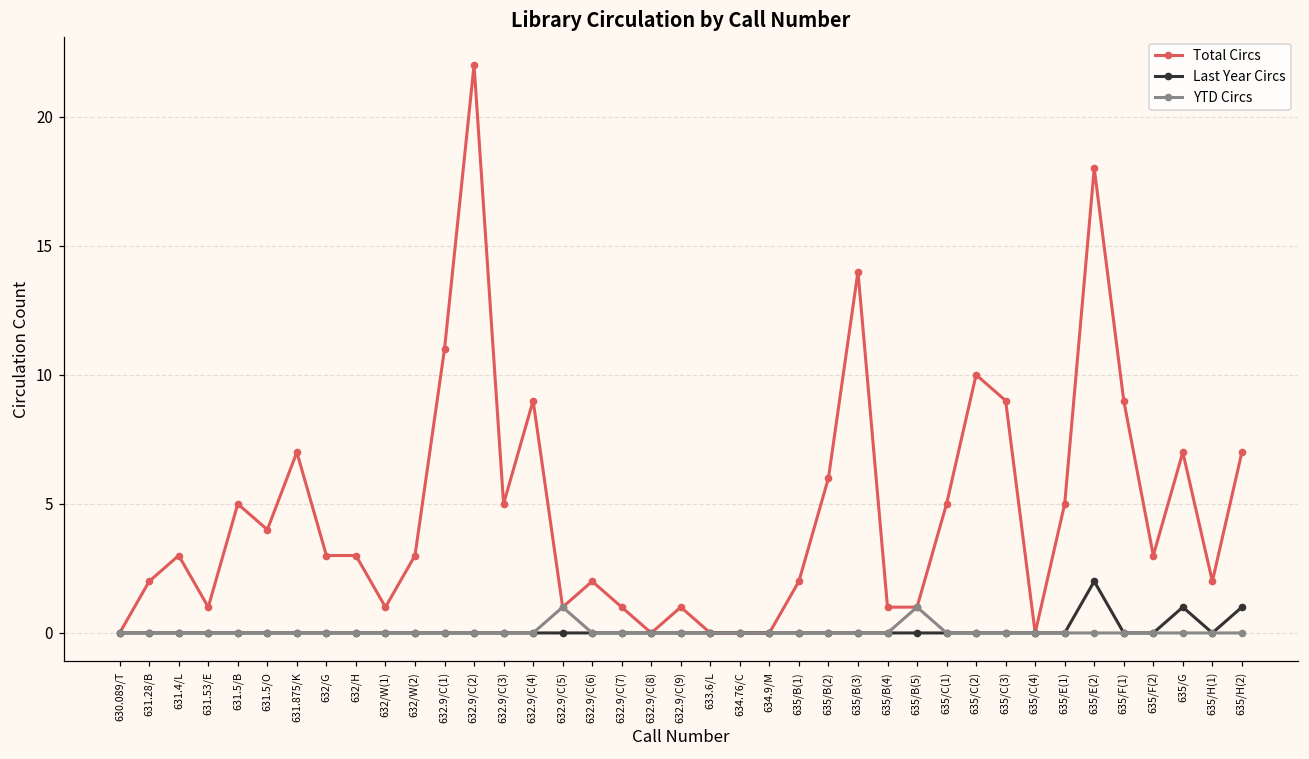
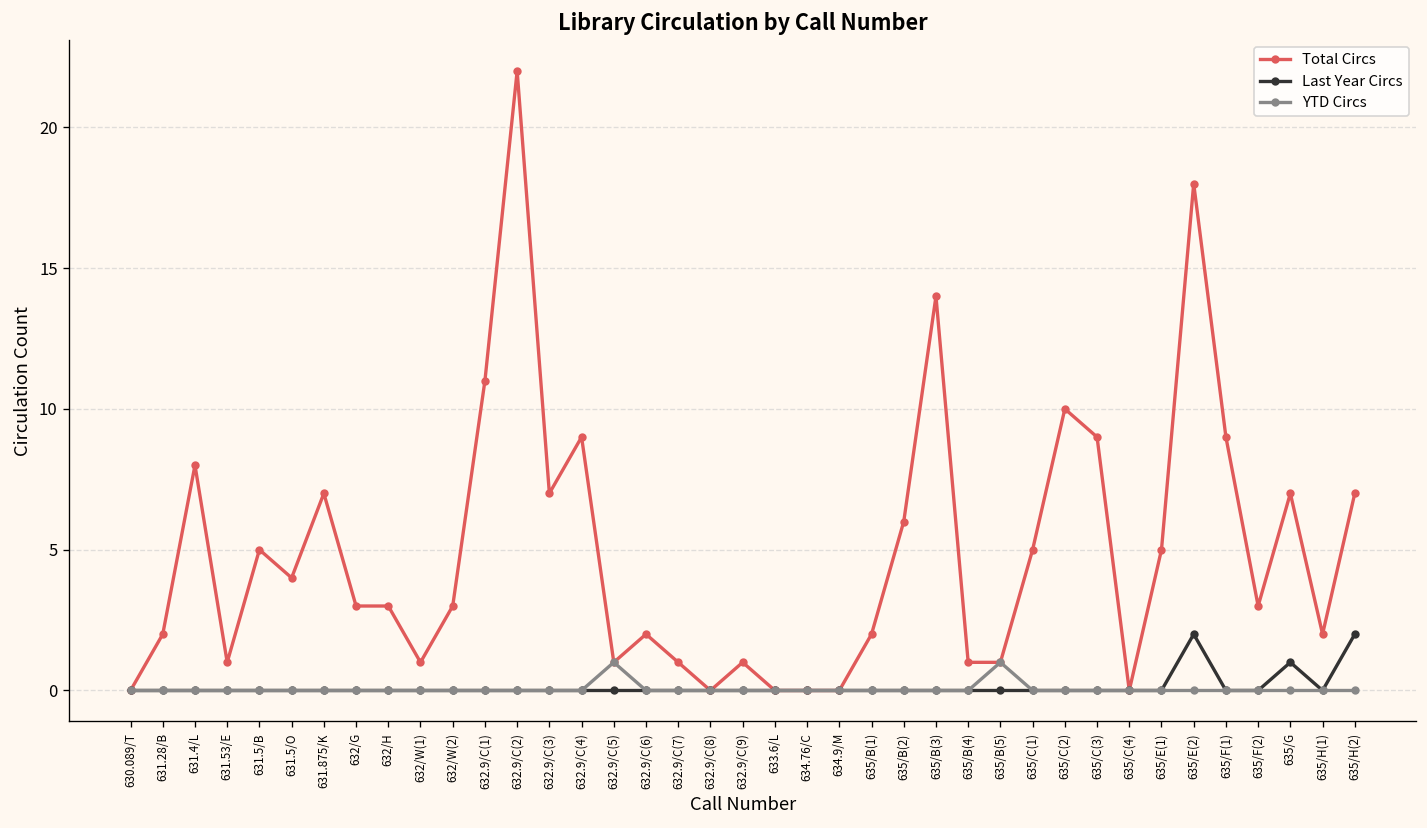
Total Circs, 631.4/L: 3 -> 8
Total Circs, 632.9/C(3): 5 -> 7
Last Year Circs, 635/H(2): 1 -> 2
